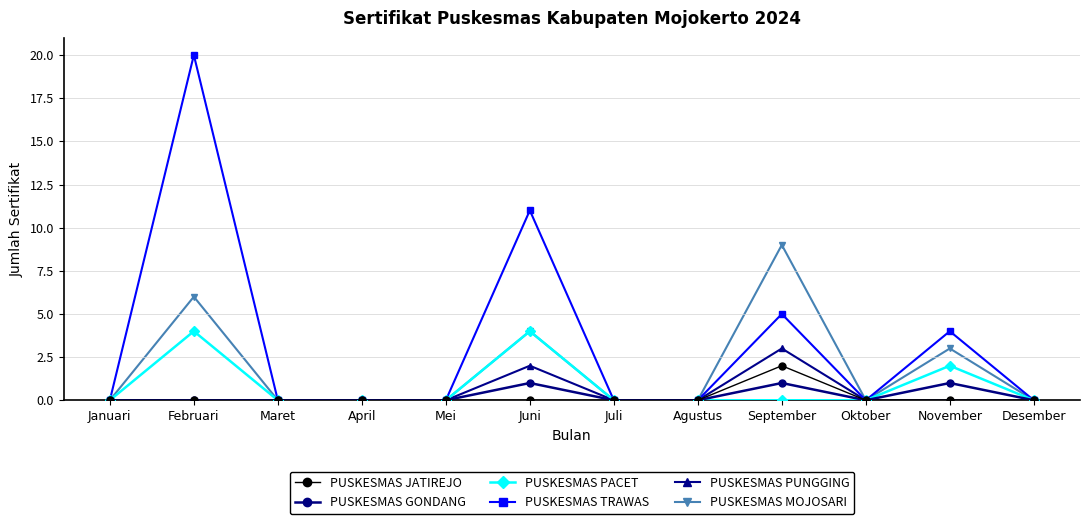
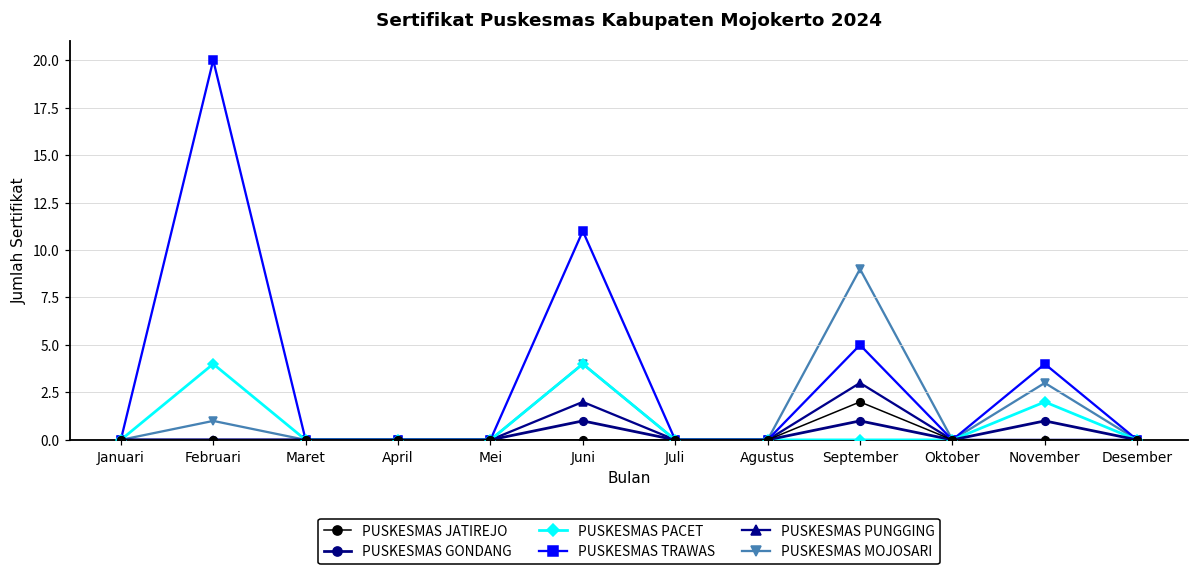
PUSKESMAS MOJOSARI, Februari: 6 -> 1
